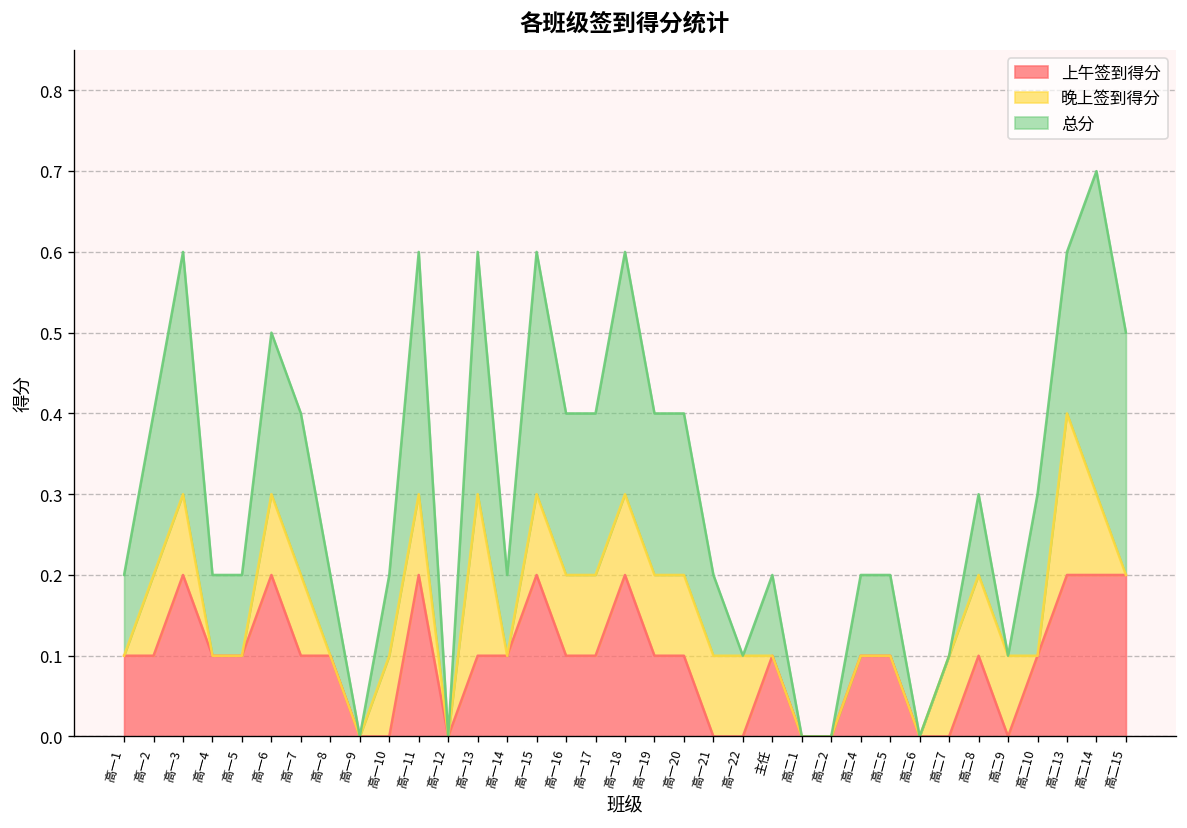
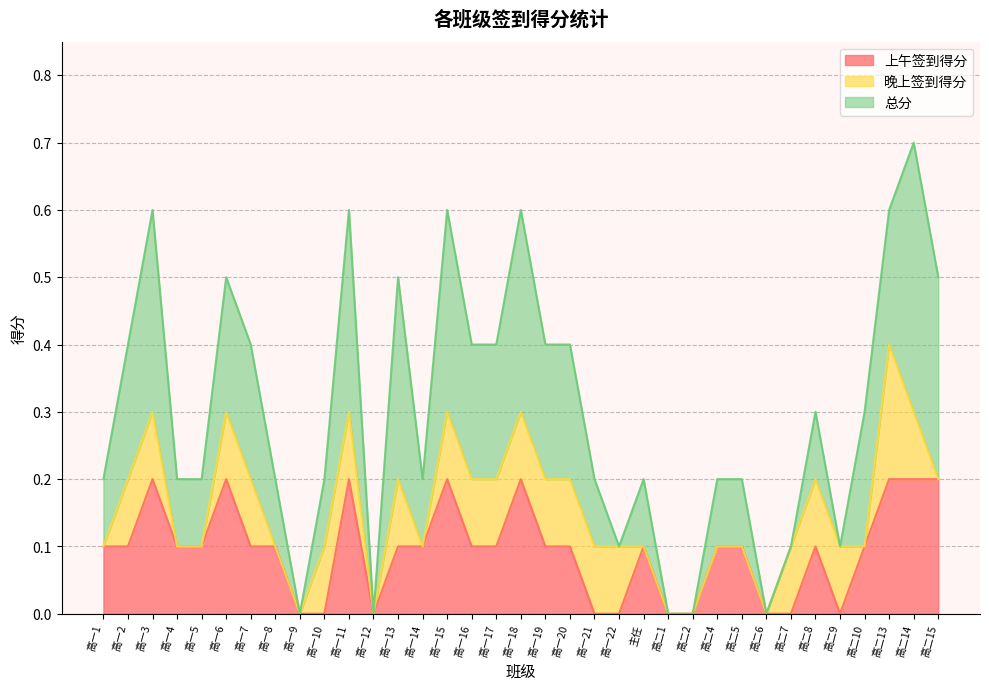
晚上签到得分, 高一13: 0.2 -> 0.1
